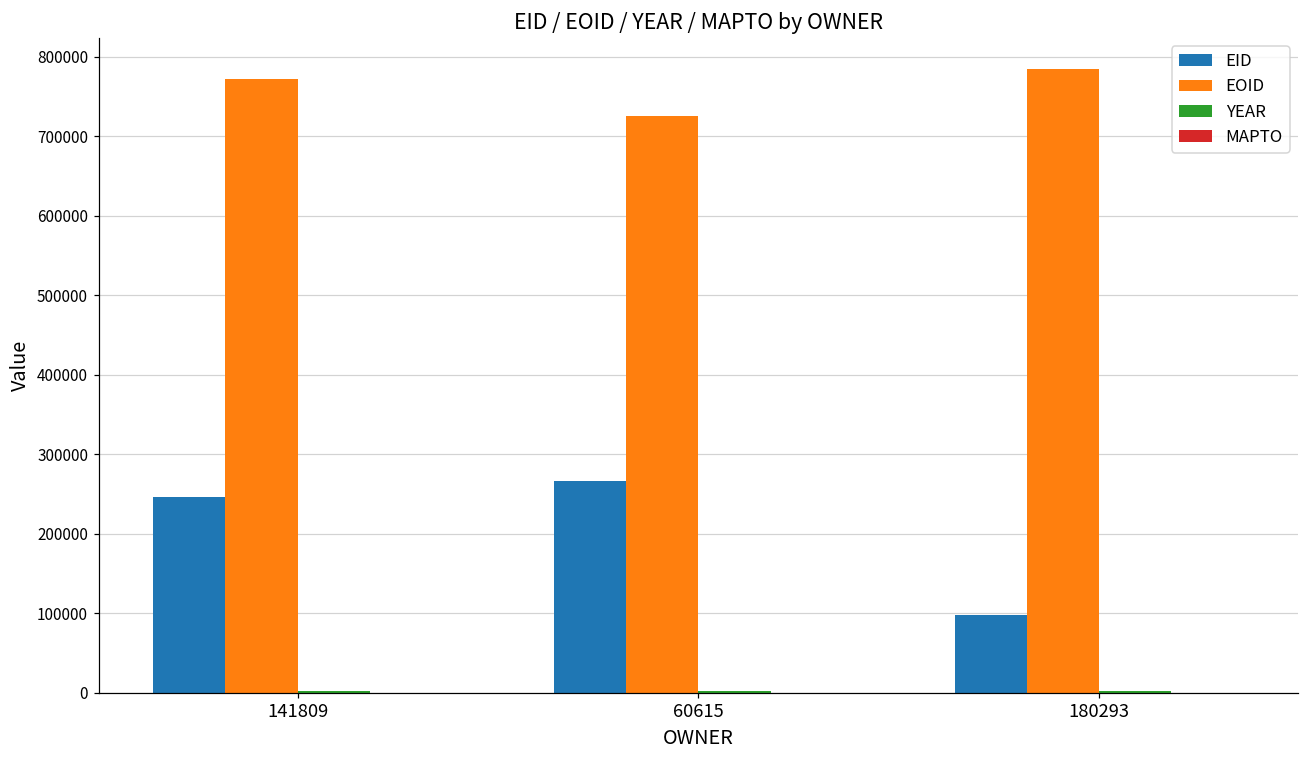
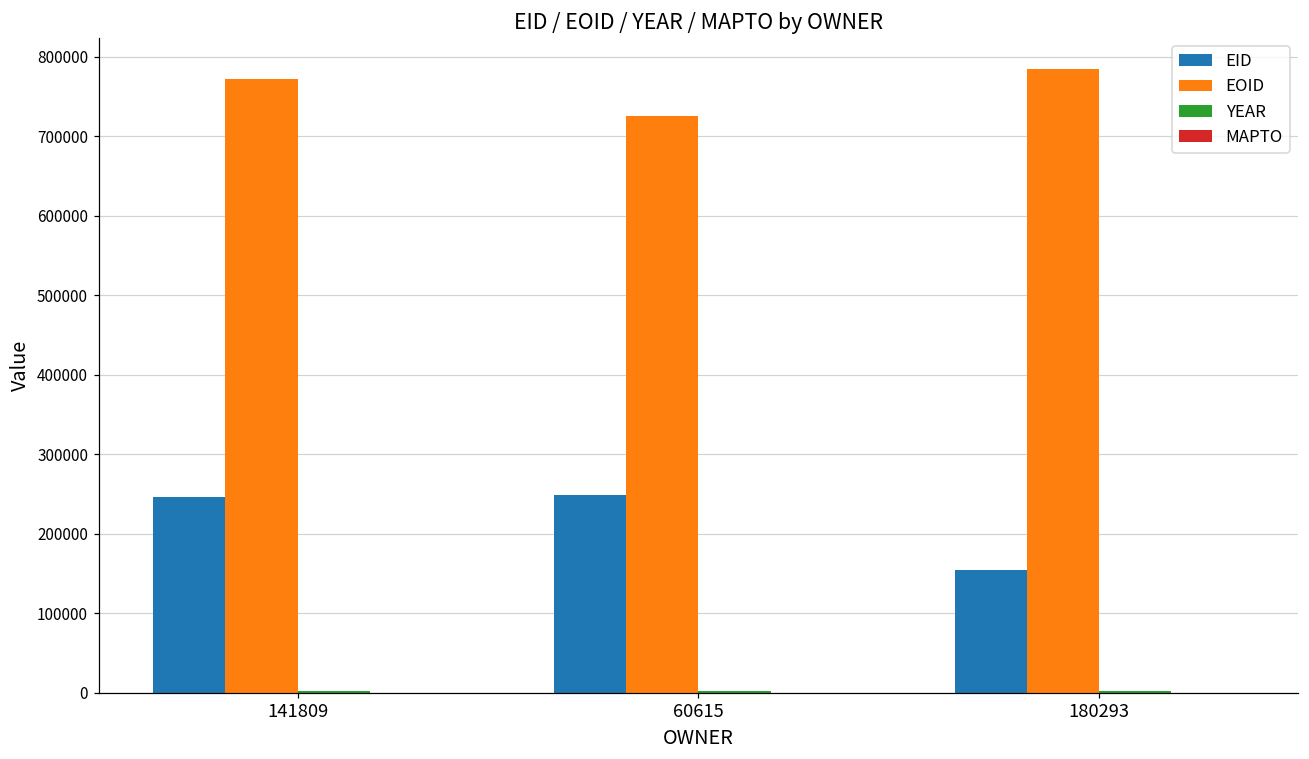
EID, 60615: 270000 -> 250000
EID, 180293: 100000 -> 150000
